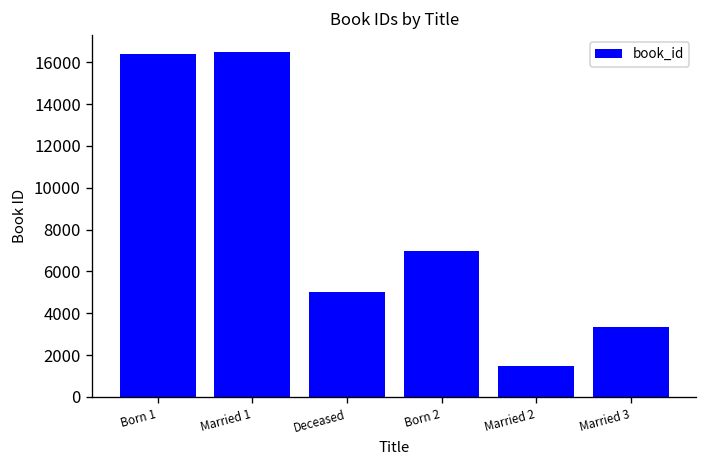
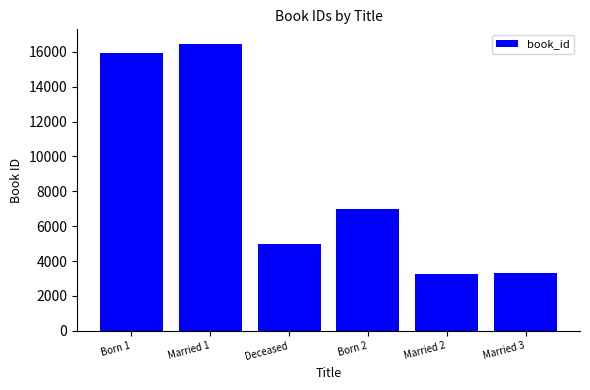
Born 1: 16400 -> 15900
Married 2: 1500 -> 3300
